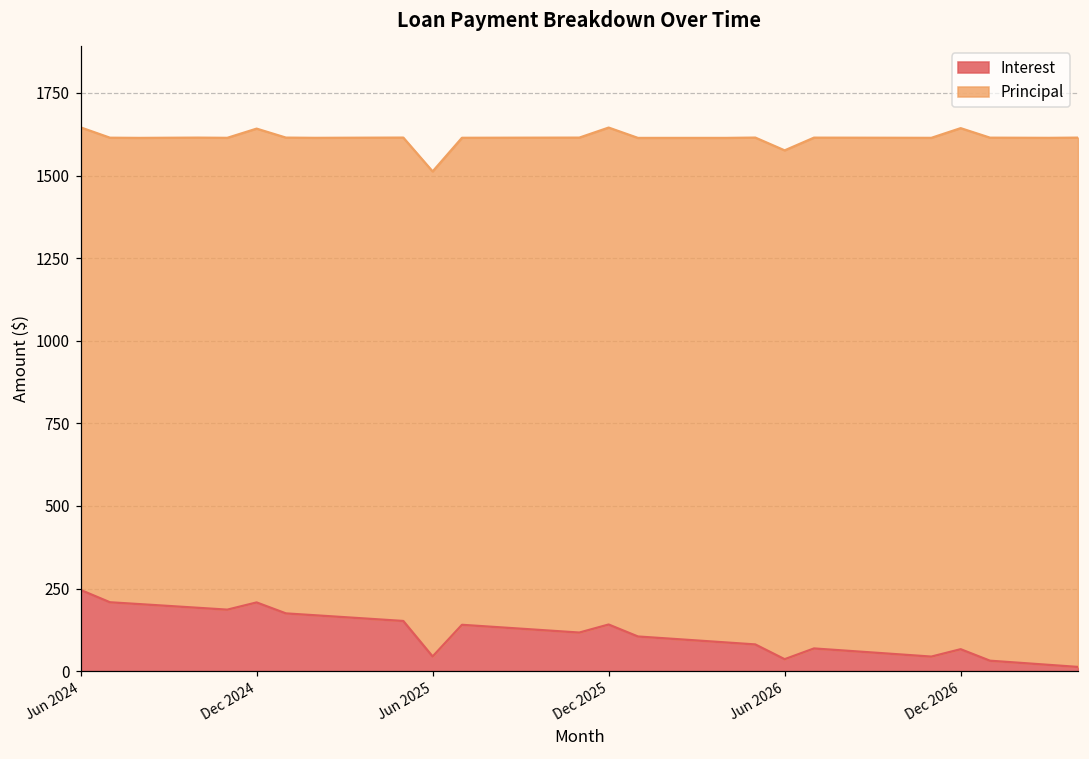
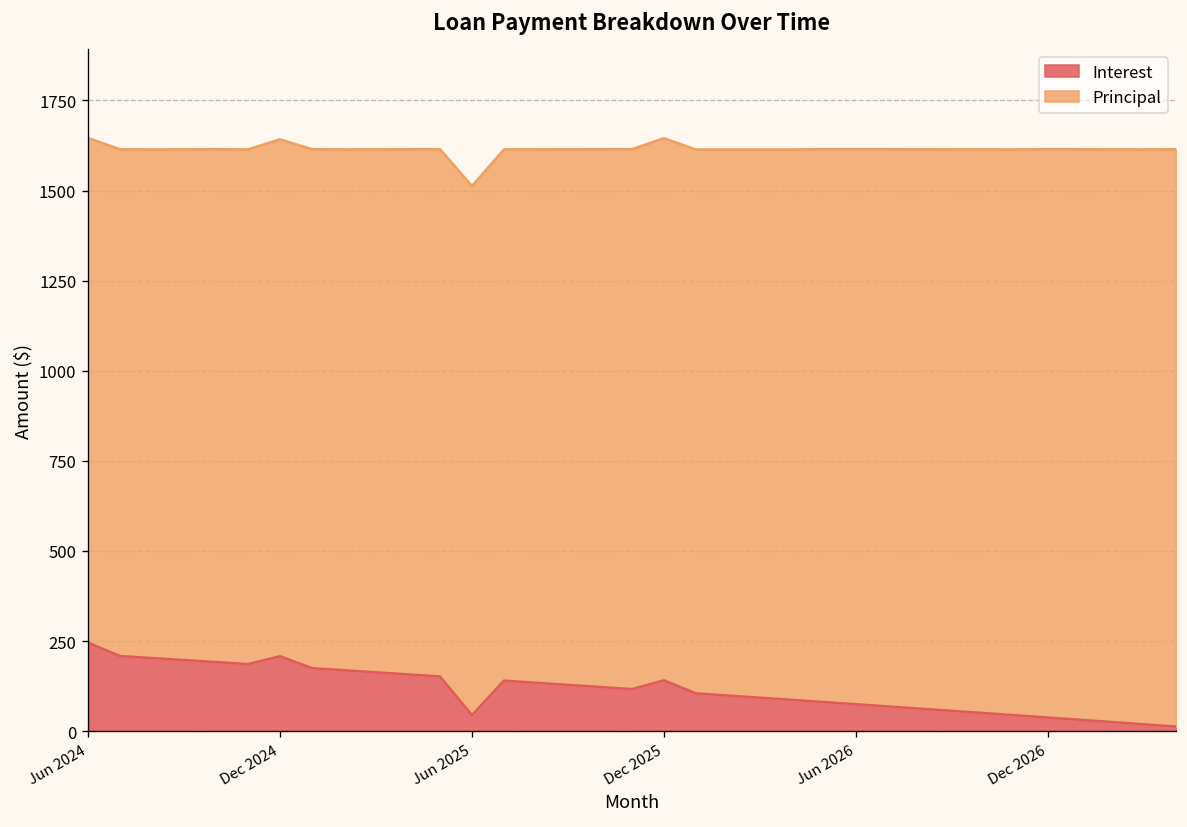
Interest, Jun 2026: 40 -> 70
Interest, Dec 2026: 70 -> 40
